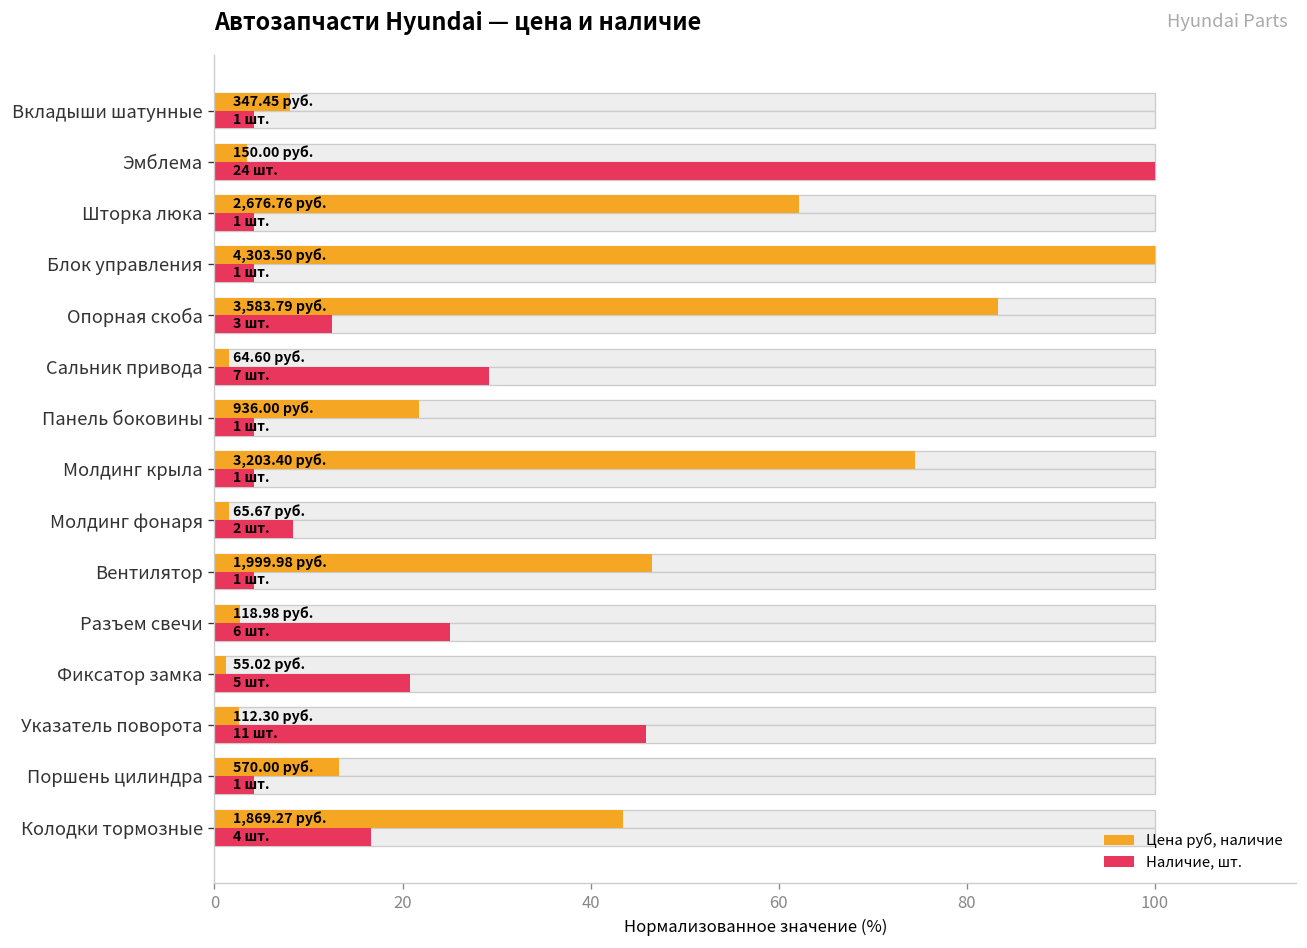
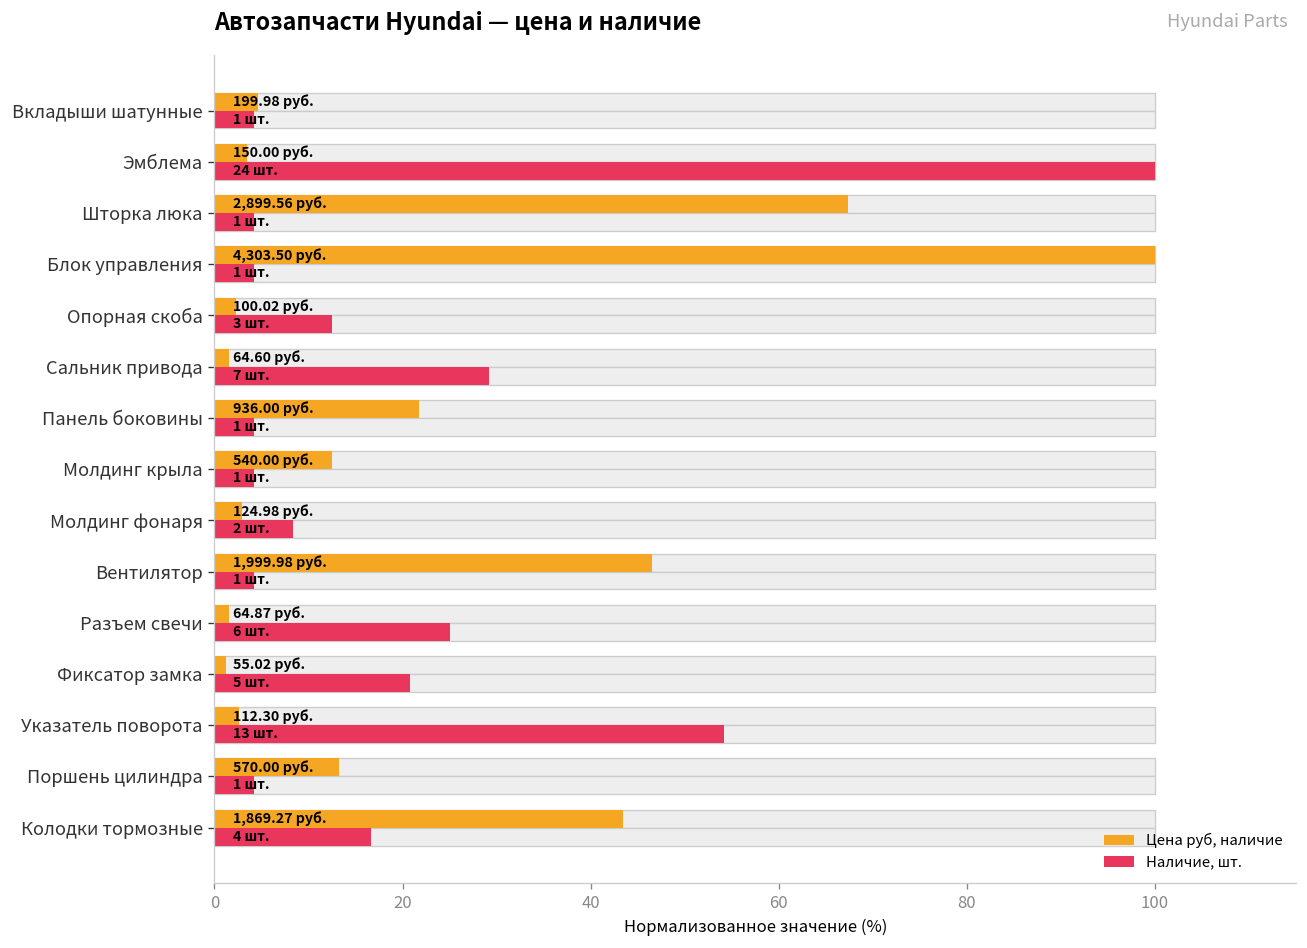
Цена руб, наличие, Вкладыши шатунные: 347.45 -> 199.98
Цена руб, наличие, Шторка люка: 2,676.76 -> 2,899.56
Цена руб, наличие, Опорная скоба: 3,583.79 -> 100.02
Цена руб, наличие, Молдинг крыла: 3,203.40 -> 540.00
Цена руб, наличие, Молдинг фонаря: 65.67 -> 124.98
Цена руб, наличие, Разъем свечи: 118.98 -> 64.87
Наличие, шт., Указатель поворота: 11 -> 13
